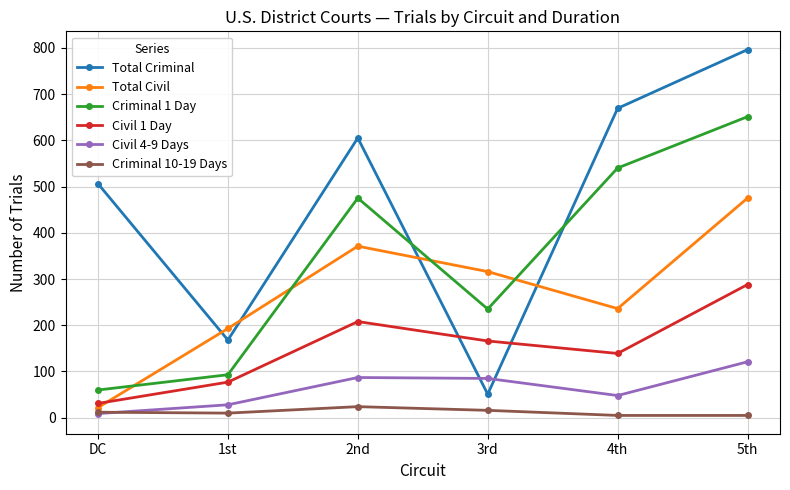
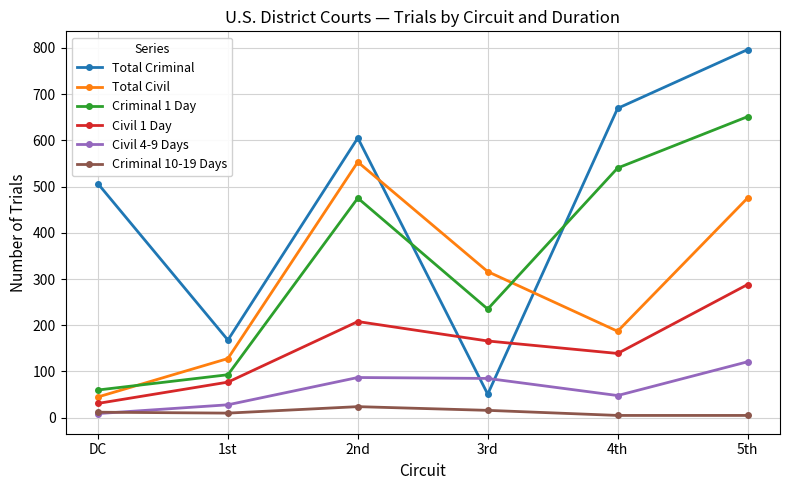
Total Civil, DC: 20 -> 50
Total Civil, 1st: 190 -> 130
Total Civil, 2nd: 370 -> 550
Total Civil, 4th: 240 -> 190
